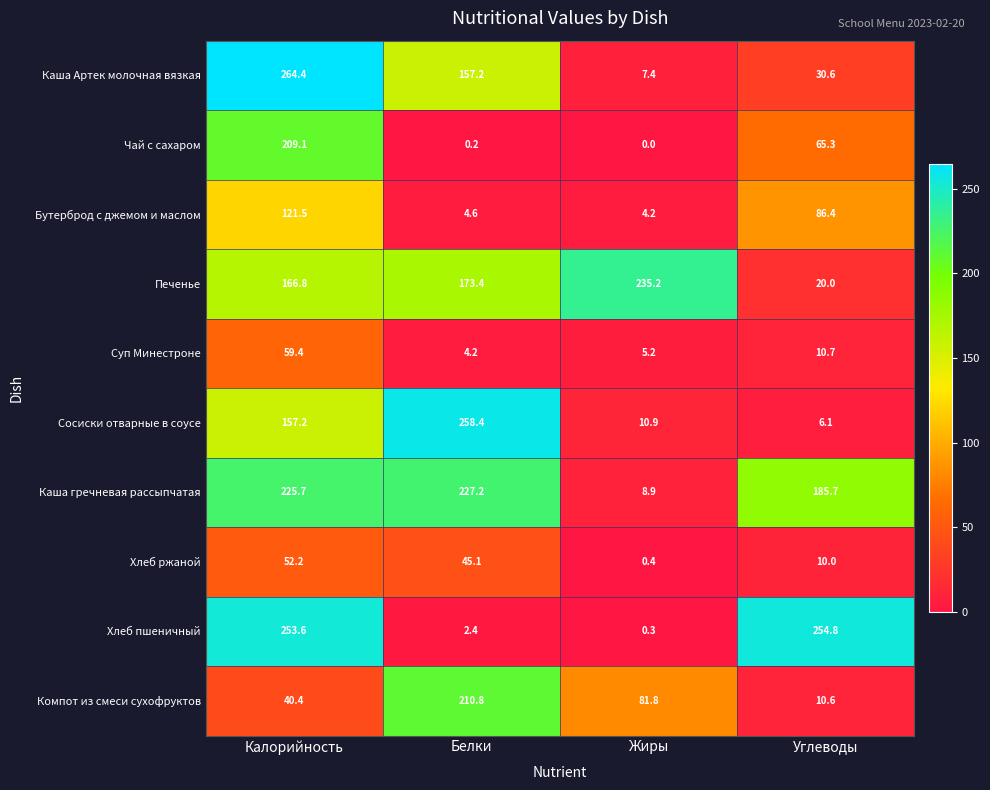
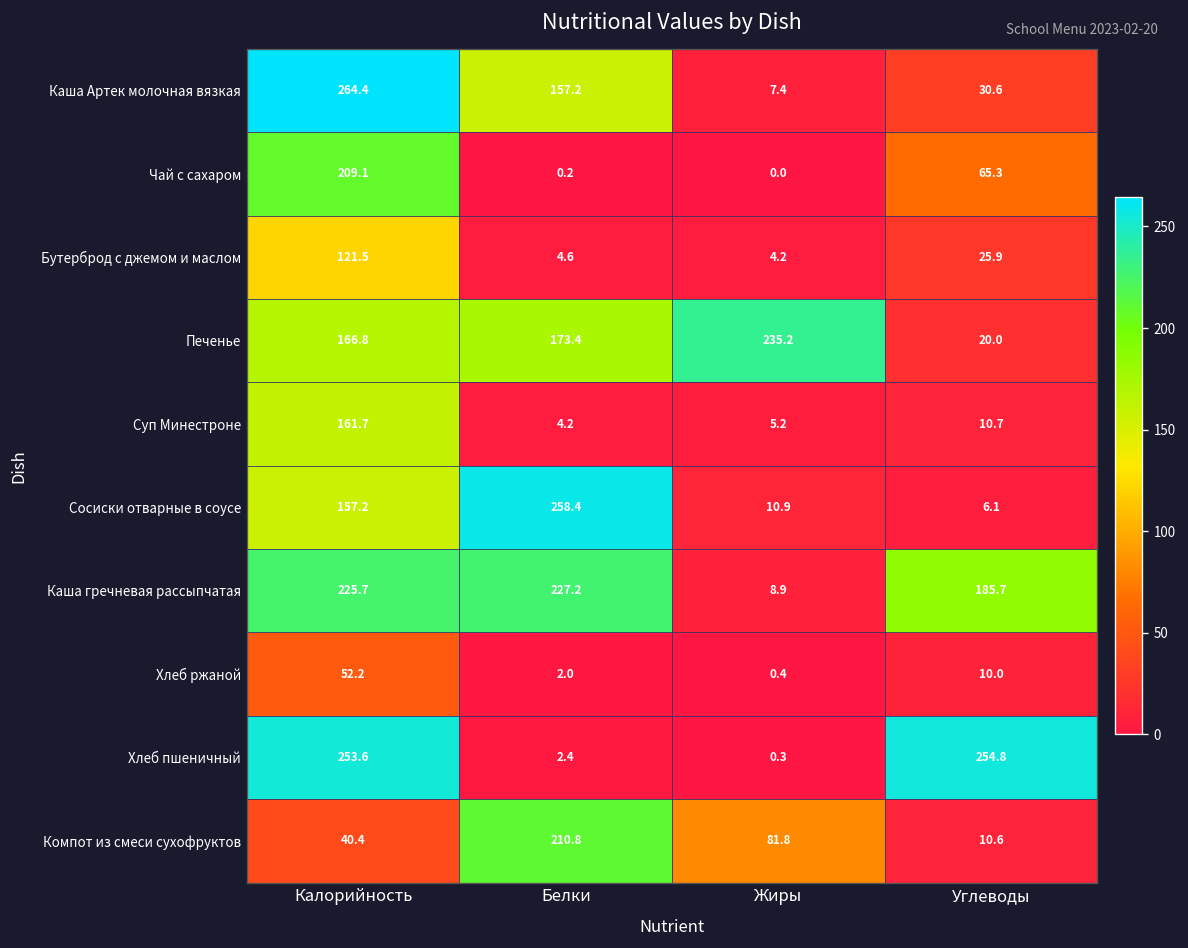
Бутерброд с джемом и маслом, Углеводы: 86.4 -> 25.9
Суп Минестроне, Калорийность: 59.4 -> 161.7
Хлеб ржаной, Белки: 45.1 -> 2.0
